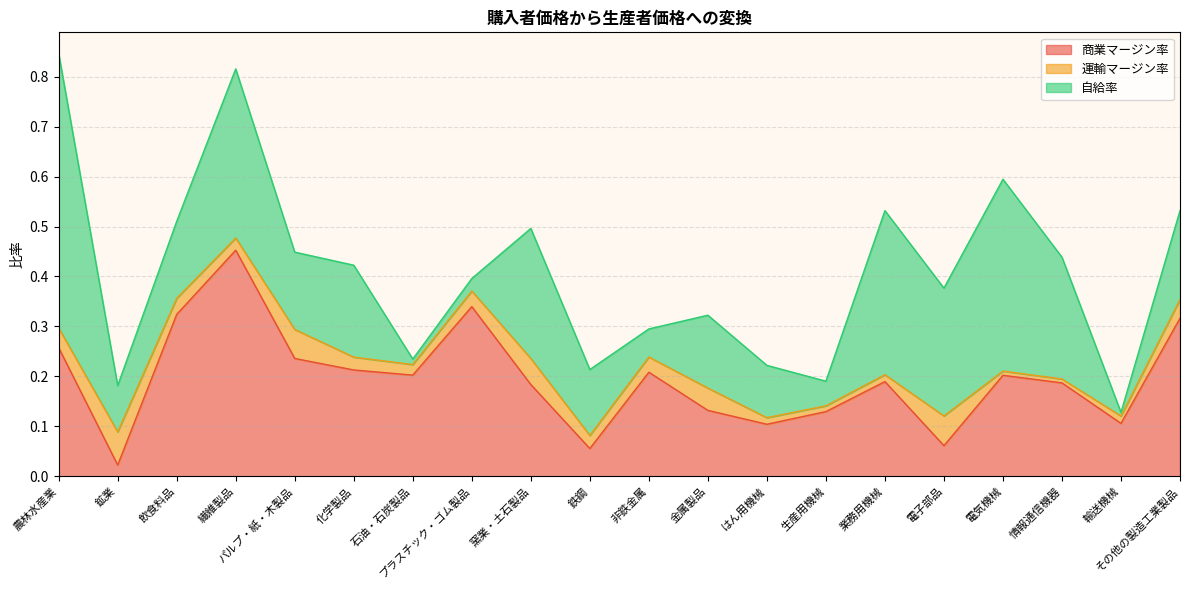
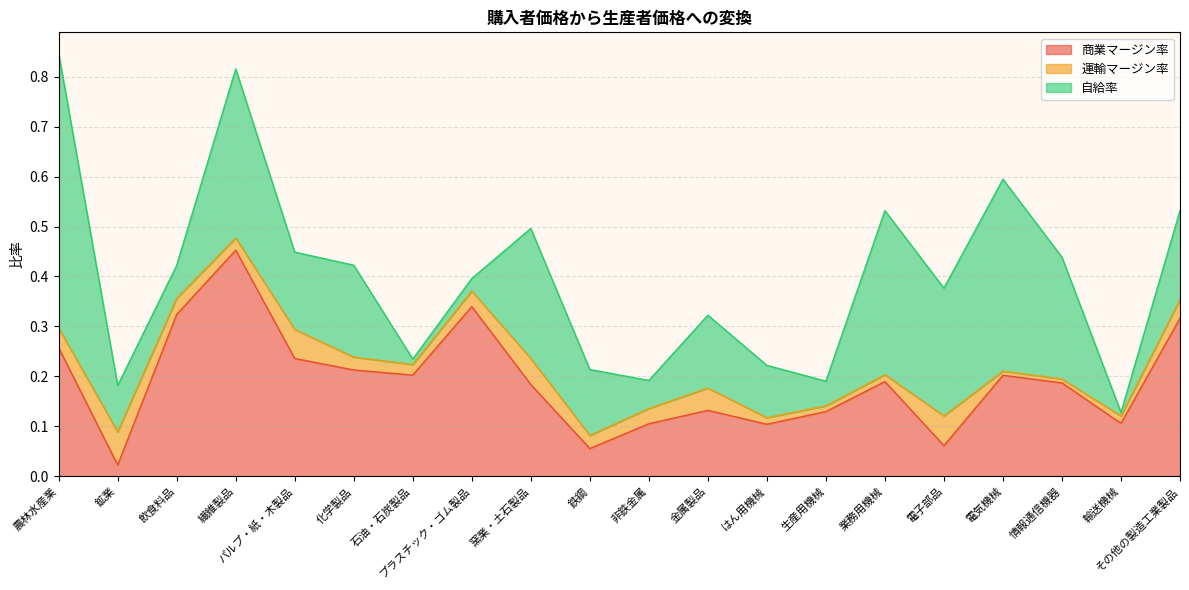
自給率, 飲食料品: 0.15 -> 0.07
商業マージン率, 非鉄金属: 0.21 -> 0.11
